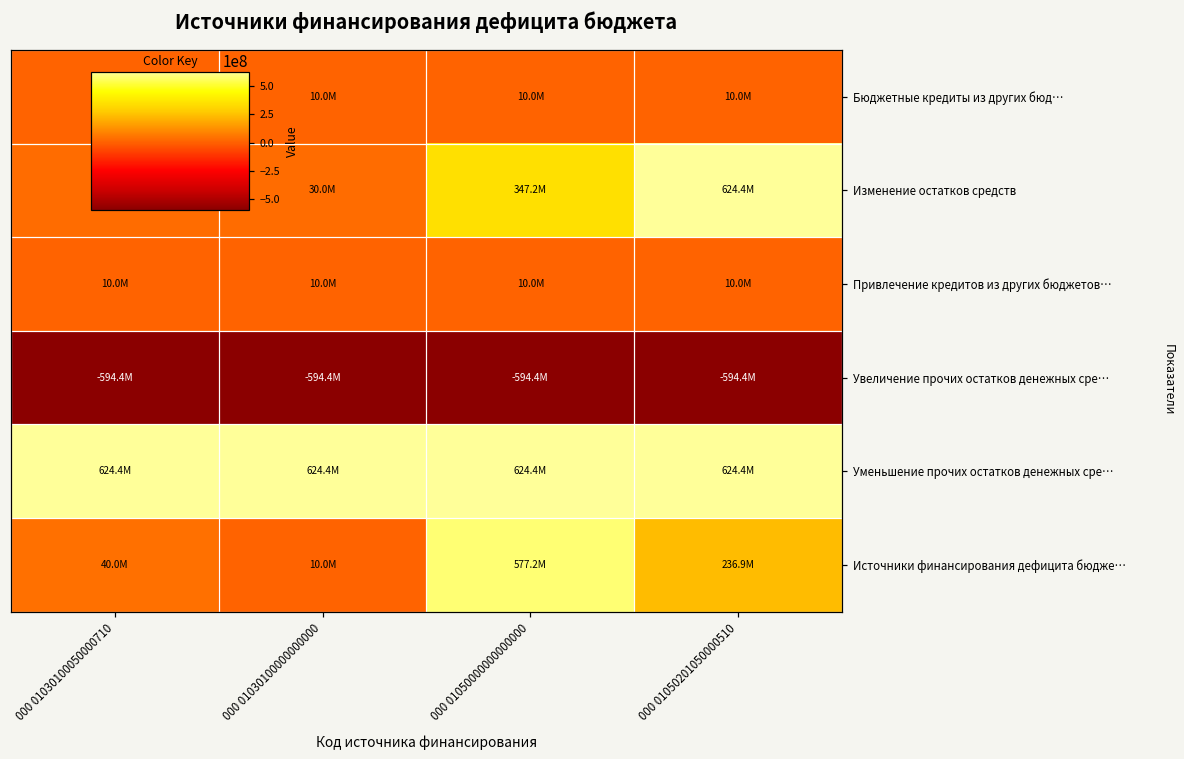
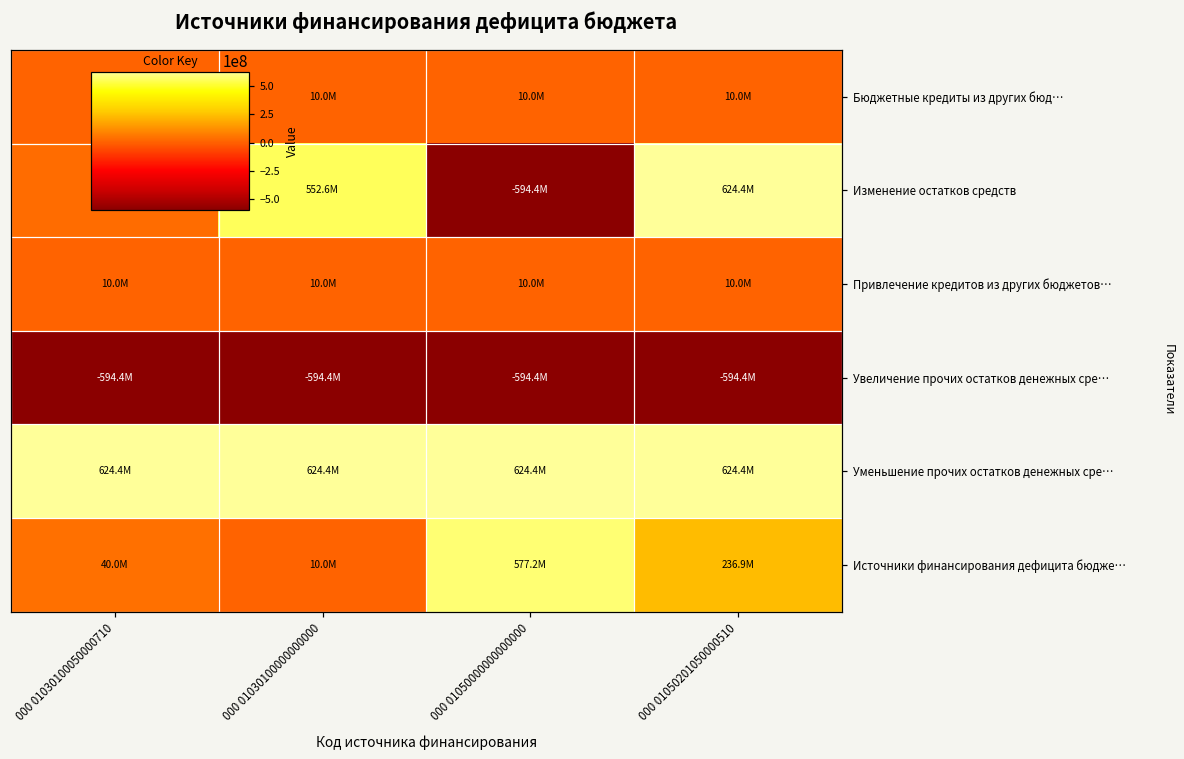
Изменение остатков средств, 000 01030100000000000: 30.0M -> 552.6M
Изменение остатков средств, 000 01050000000000000: 347.2M -> -594.4M
